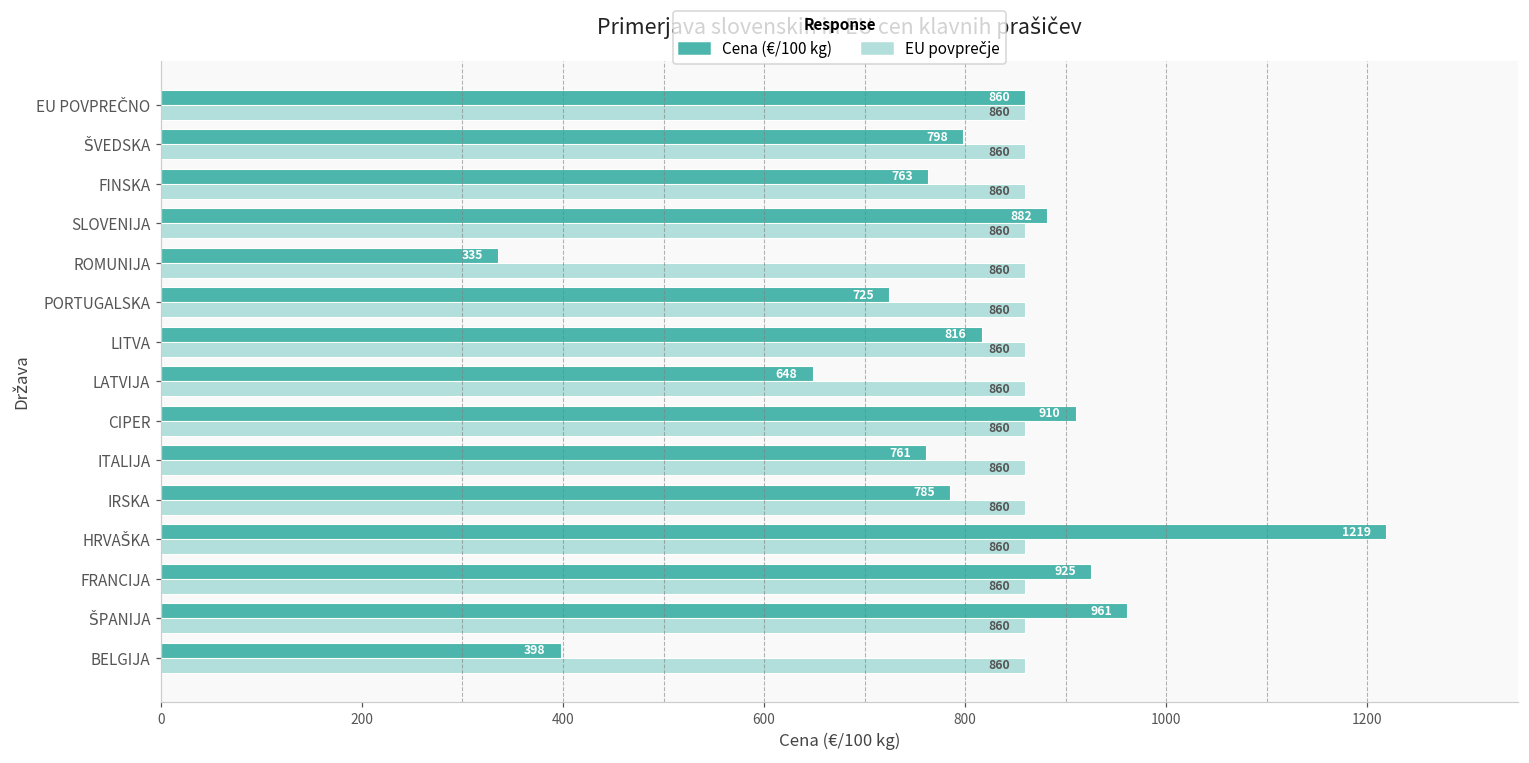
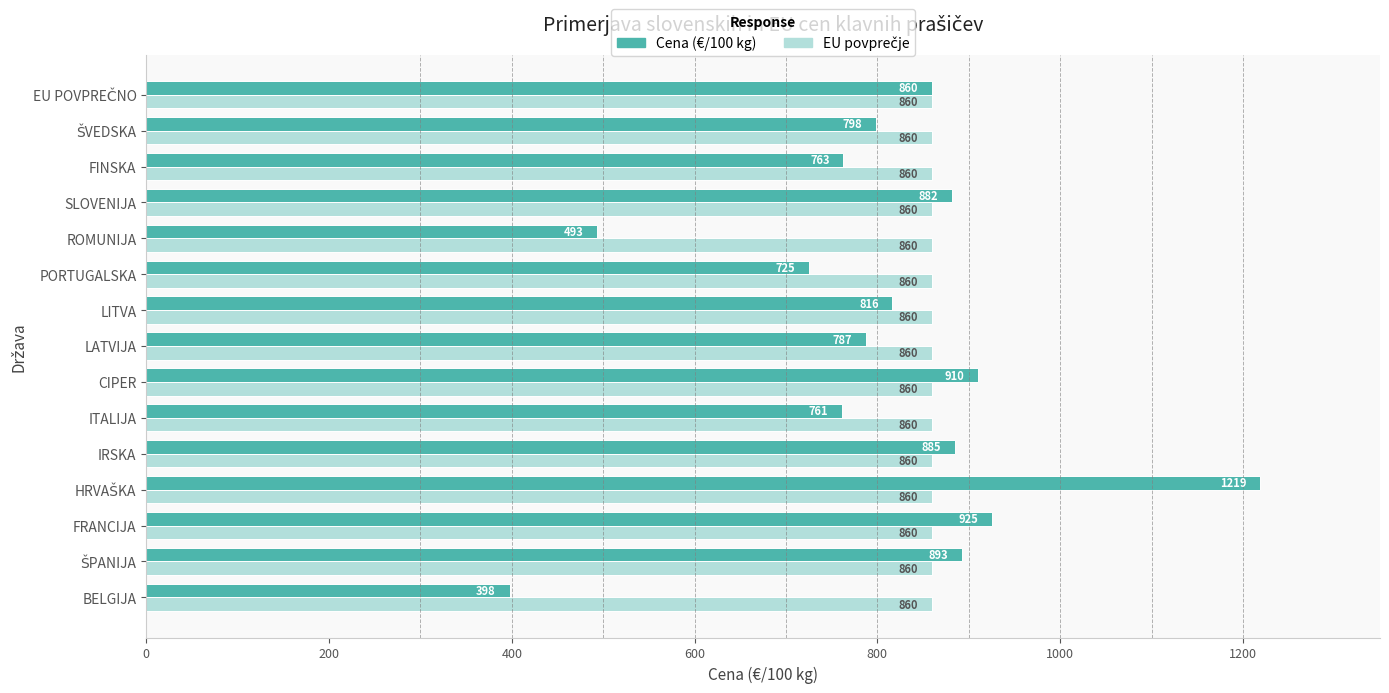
Cena (€/100 kg), ROMUNIJA: 335 -> 493
Cena (€/100 kg), LATVIJA: 648 -> 787
Cena (€/100 kg), IRSKA: 785 -> 885
Cena (€/100 kg), ŠPANIJA: 961 -> 893
